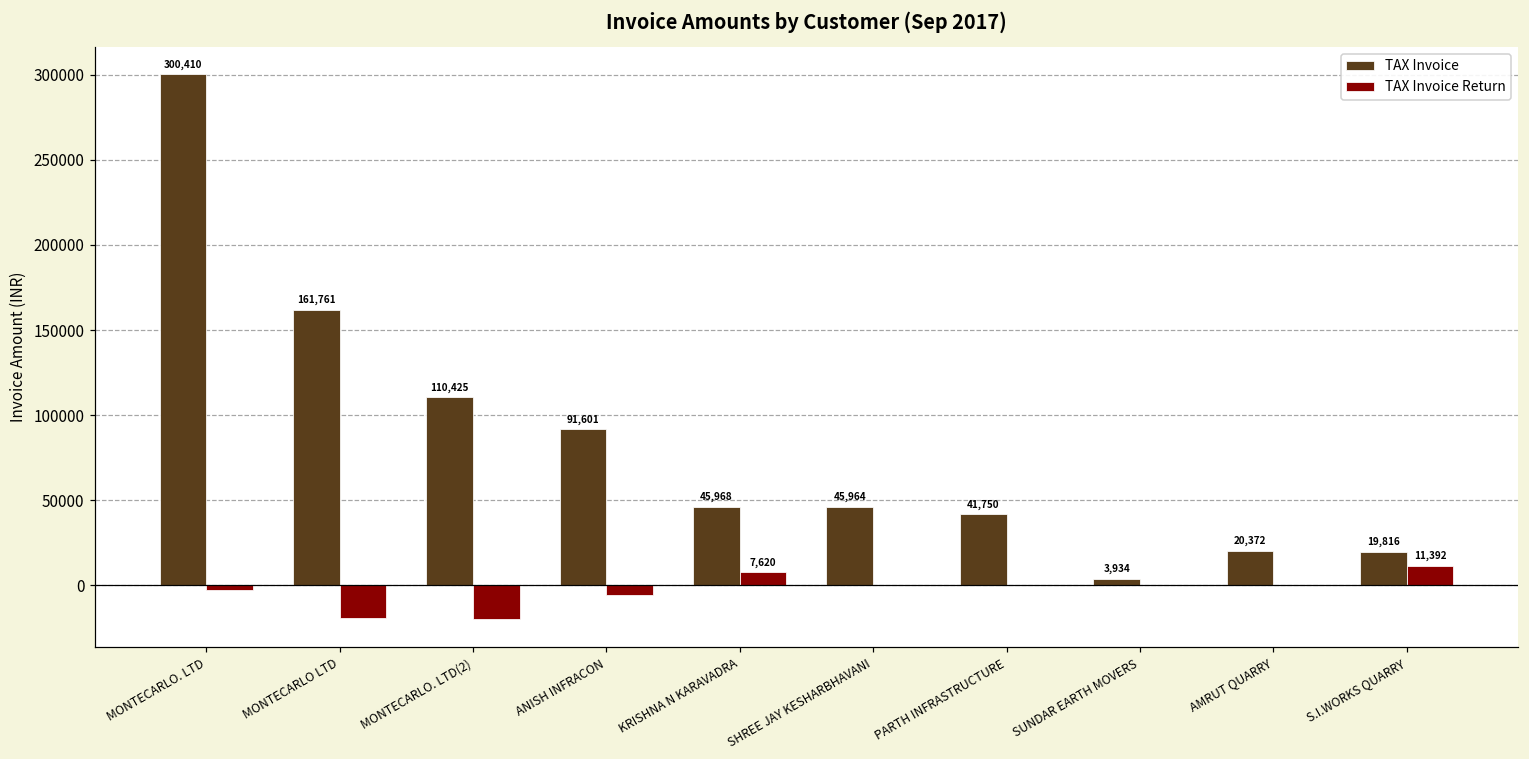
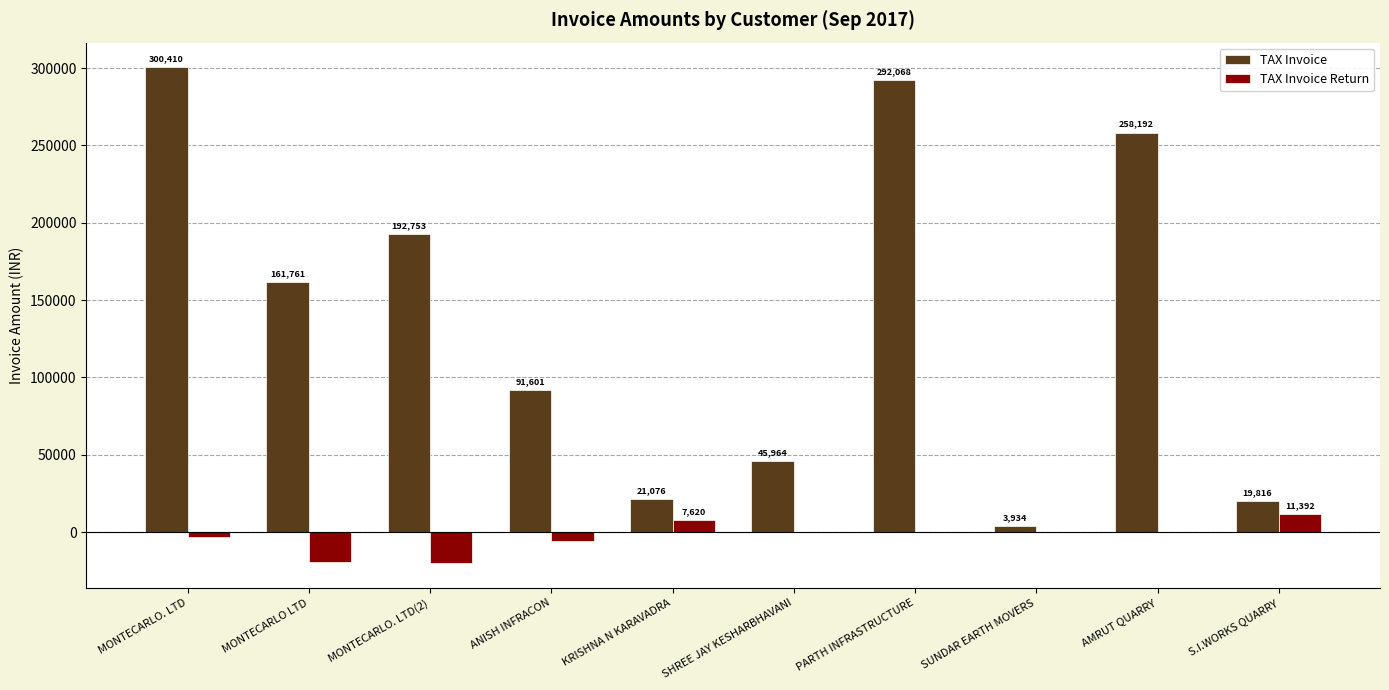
TAX Invoice, MONTECARLO. LTD(2): 110,425 -> 192,753
TAX Invoice, KRISHNA N KARAVADRA: 45,968 -> 21,076
TAX Invoice, PARTH INFRASTRUCTURE: 41,750 -> 292,068
TAX Invoice, AMRUT QUARRY: 20,372 -> 258,192
